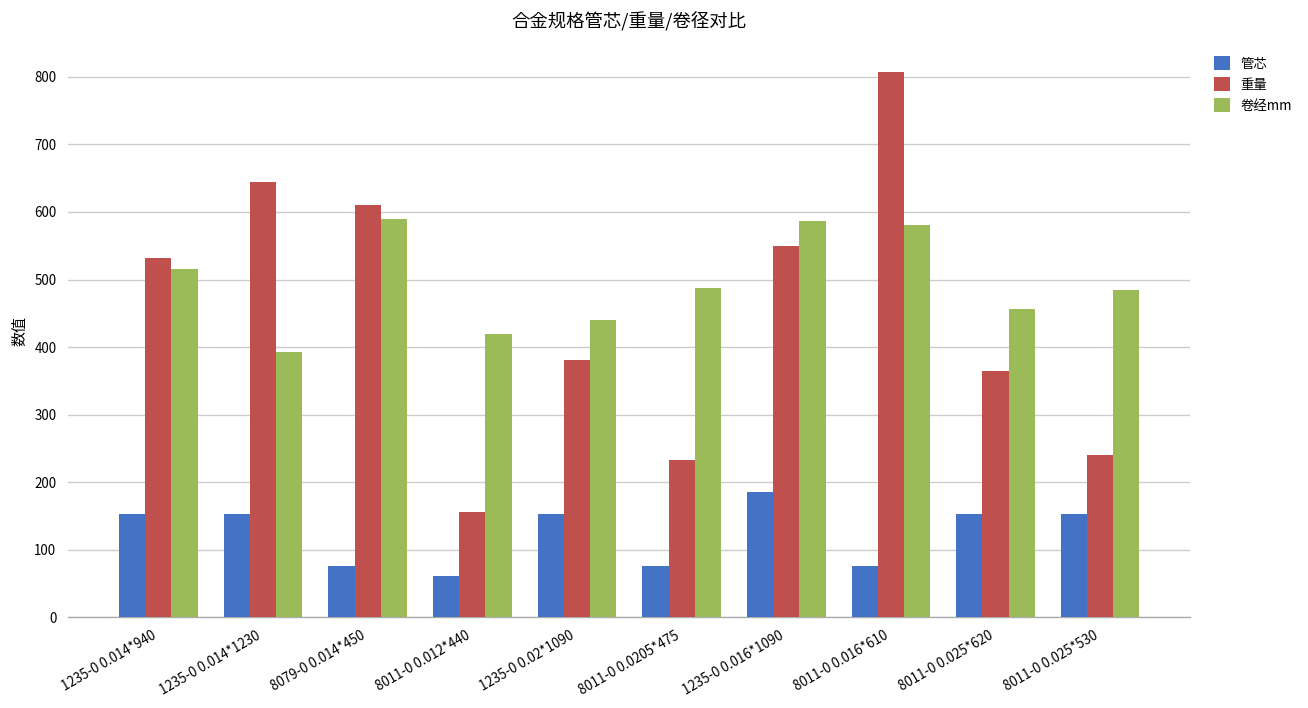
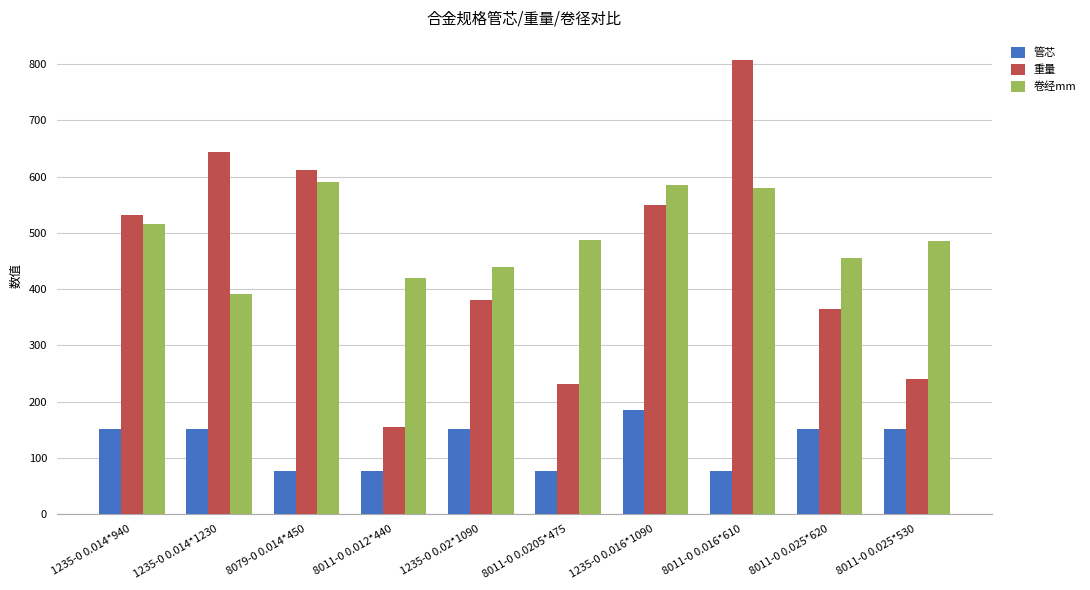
管芯, 8011-0 0.012*440: 60 -> 80
